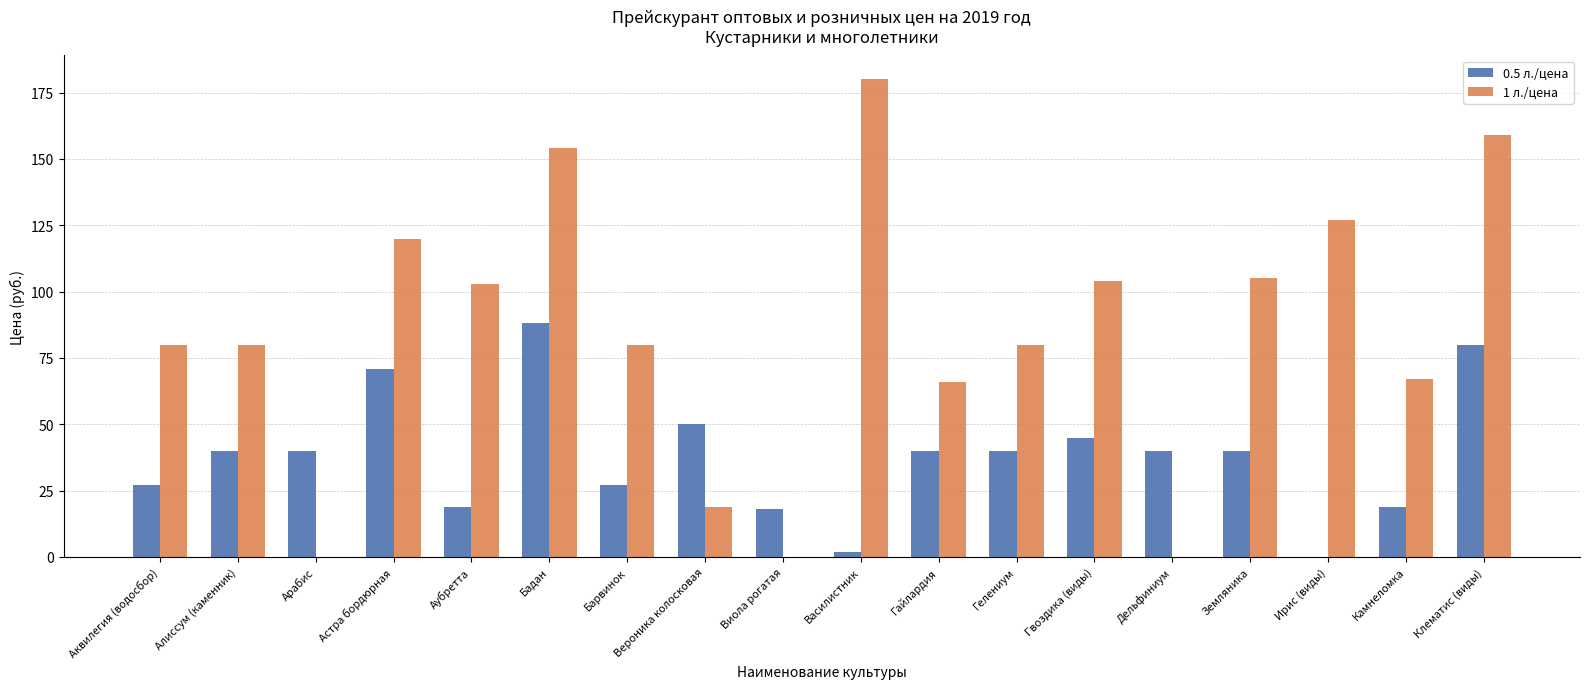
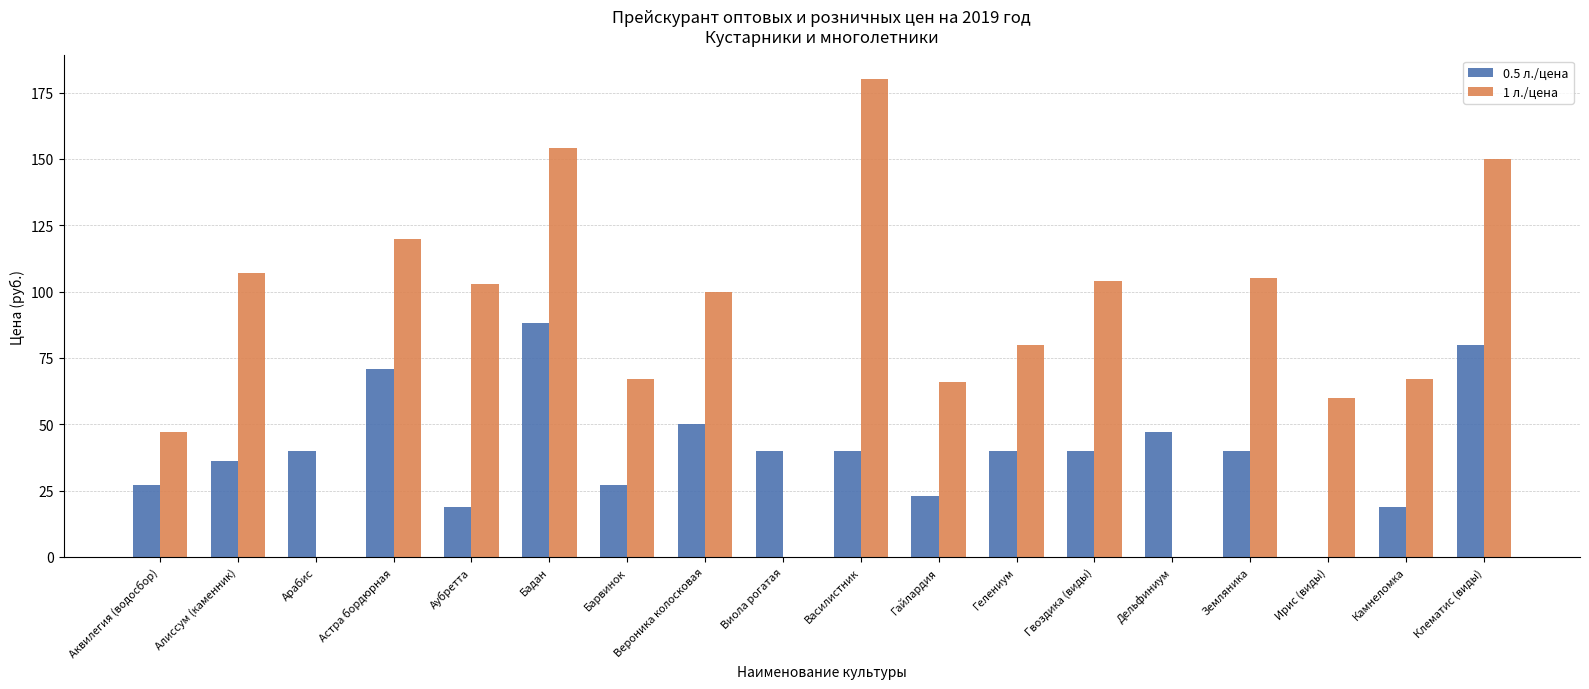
1 л./цена, Аквилегия (водосбор): 80 -> 47
0.5 л./цена, Алиссум (каменник): 40 -> 36
1 л./цена, Алиссум (каменник): 80 -> 107
1 л./цена, Барвинок: 80 -> 67
1 л./цена, Вероника колосковая: 19 -> 100
0.5 л./цена, Виола рогатая: 18 -> 40
0.5 л./цена, Василистник: 2 -> 40
0.5 л./цена, Гайлардия: 40 -> 23
0.5 л./цена, Гвоздика (виды): 45 -> 40
0.5 л./цена, Дельфиниум: 40 -> 47
1 л./цена, Ирис (виды): 127 -> 60
1 л./цена, Клематис (виды): 159 -> 150
